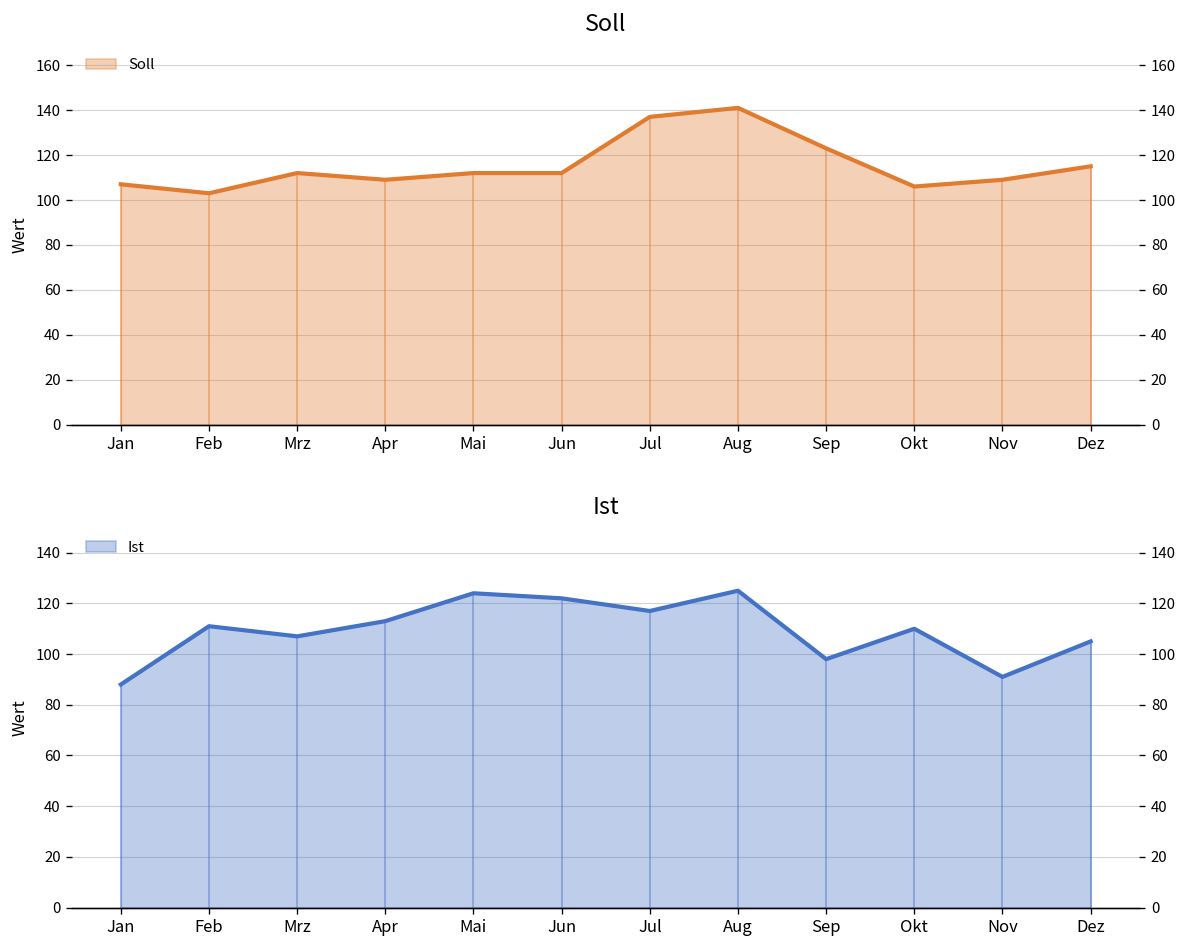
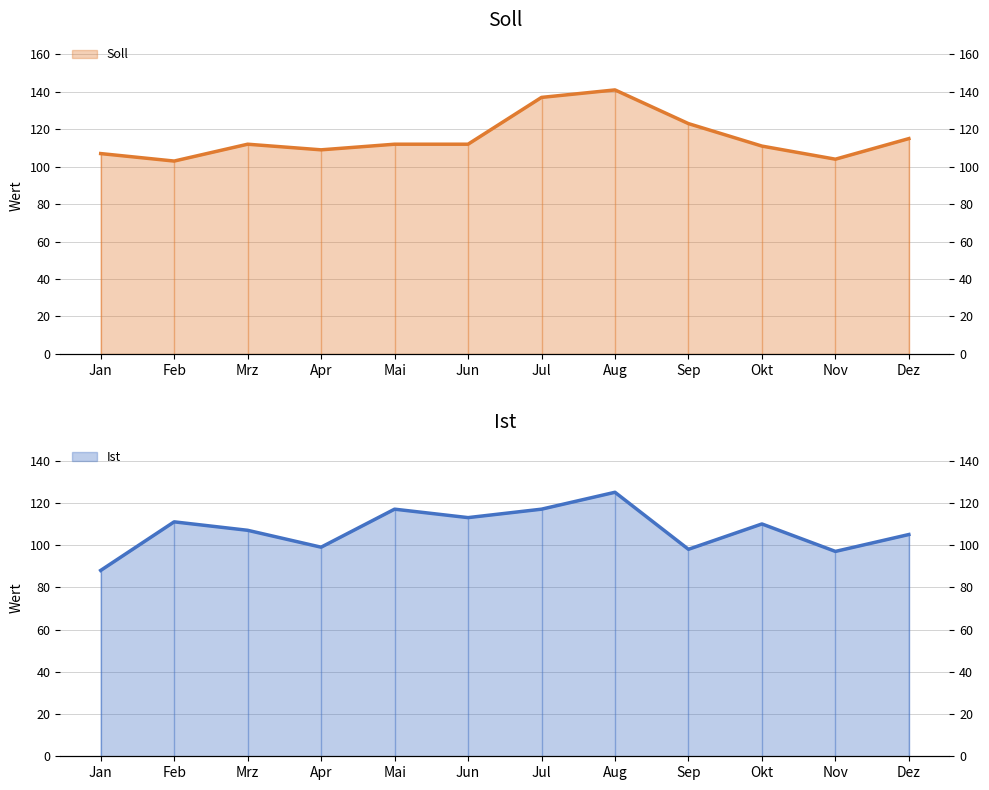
Soll, Okt: 106 -> 111
Soll, Nov: 109 -> 104
Ist, Apr: 113 -> 99
Ist, Mai: 124 -> 117
Ist, Jun: 122 -> 113
Ist, Nov: 91 -> 97
